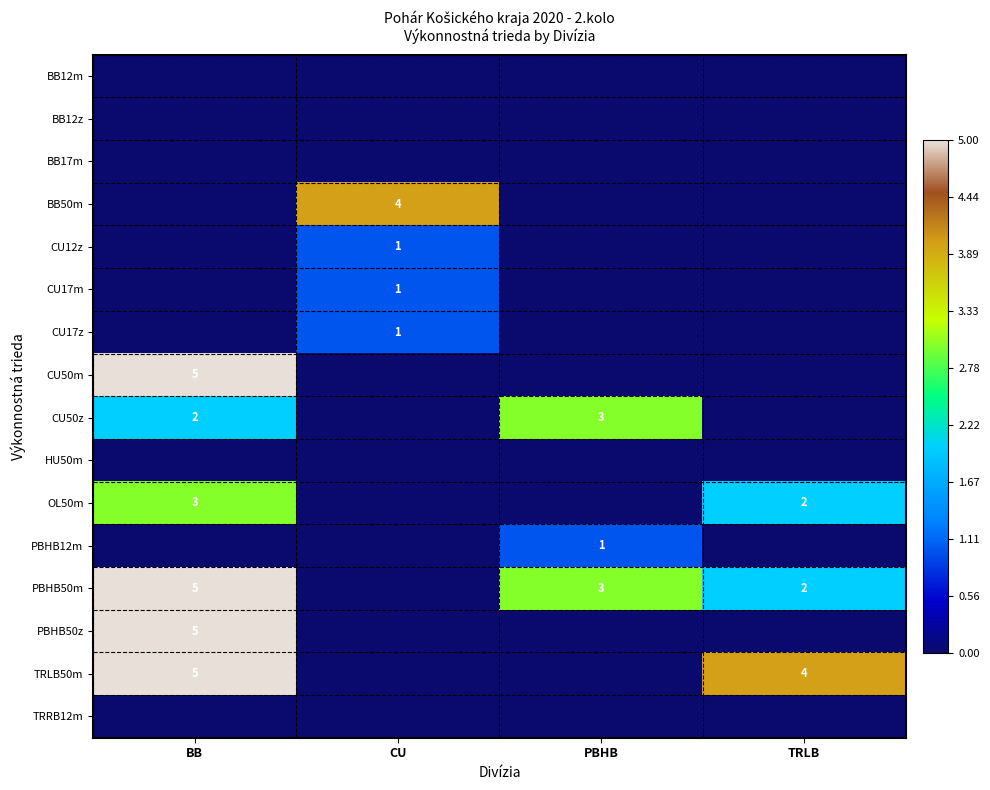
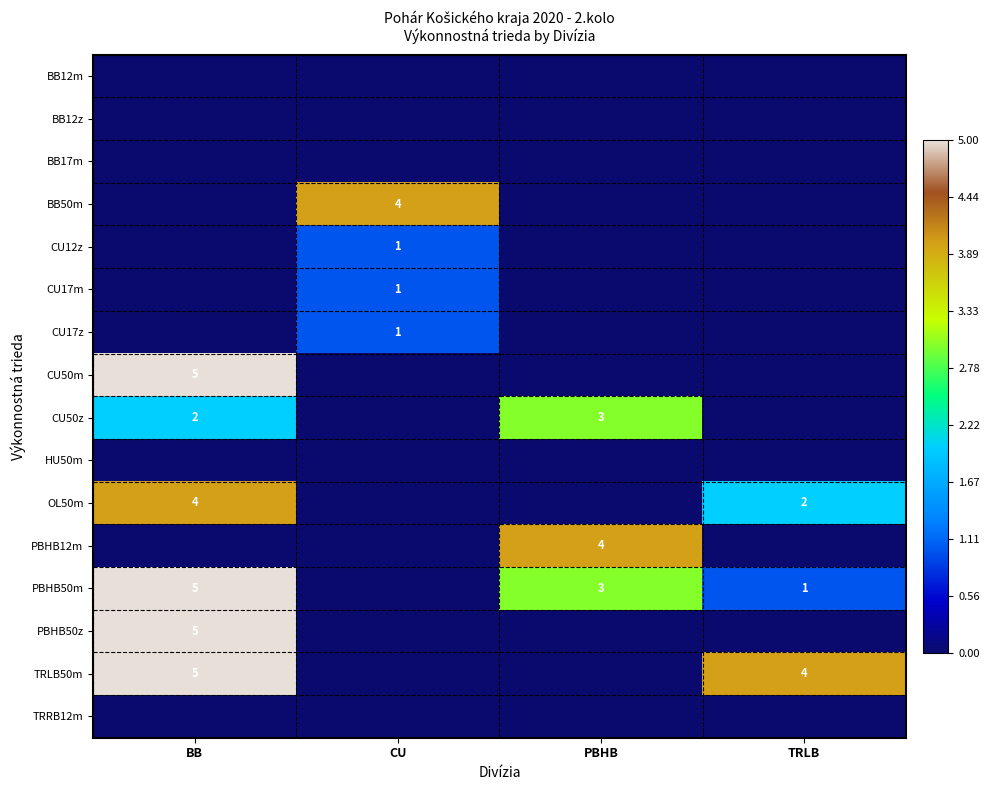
OL50m, BB: 3 -> 4
PBHB12m, PBHB: 1 -> 4
PBHB50m, TRLB: 2 -> 1
